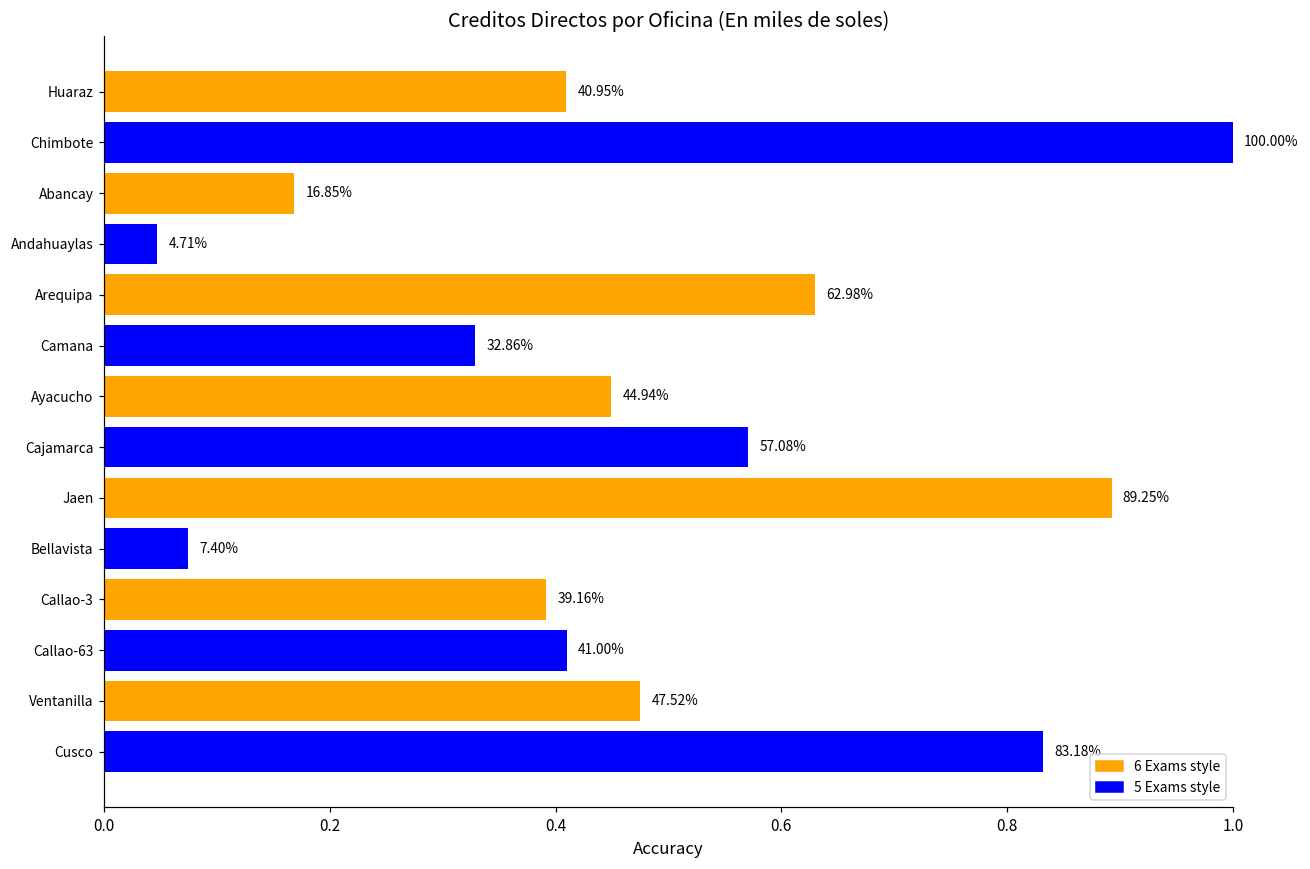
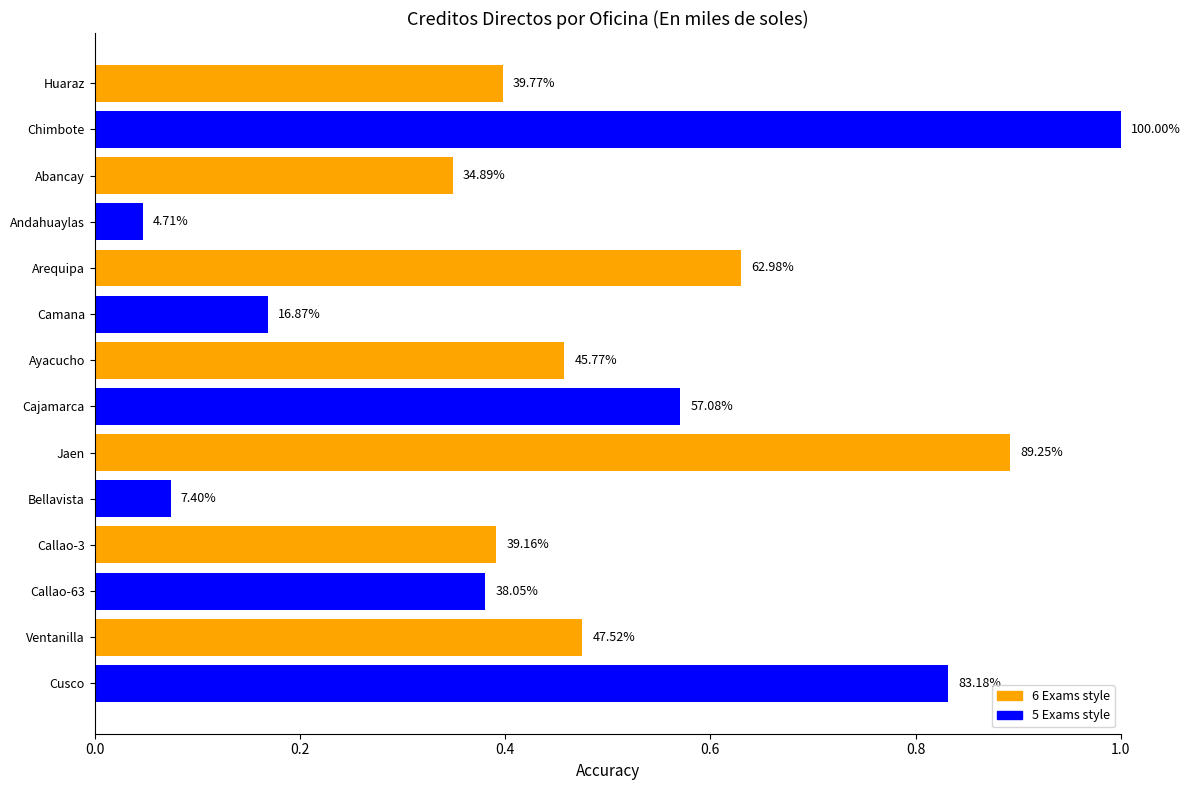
Huaraz: 40.95% -> 39.77%
Abancay: 16.85% -> 34.89%
Camana: 32.86% -> 16.87%
Ayacucho: 44.94% -> 45.77%
Callao-63: 41.00% -> 38.05%
